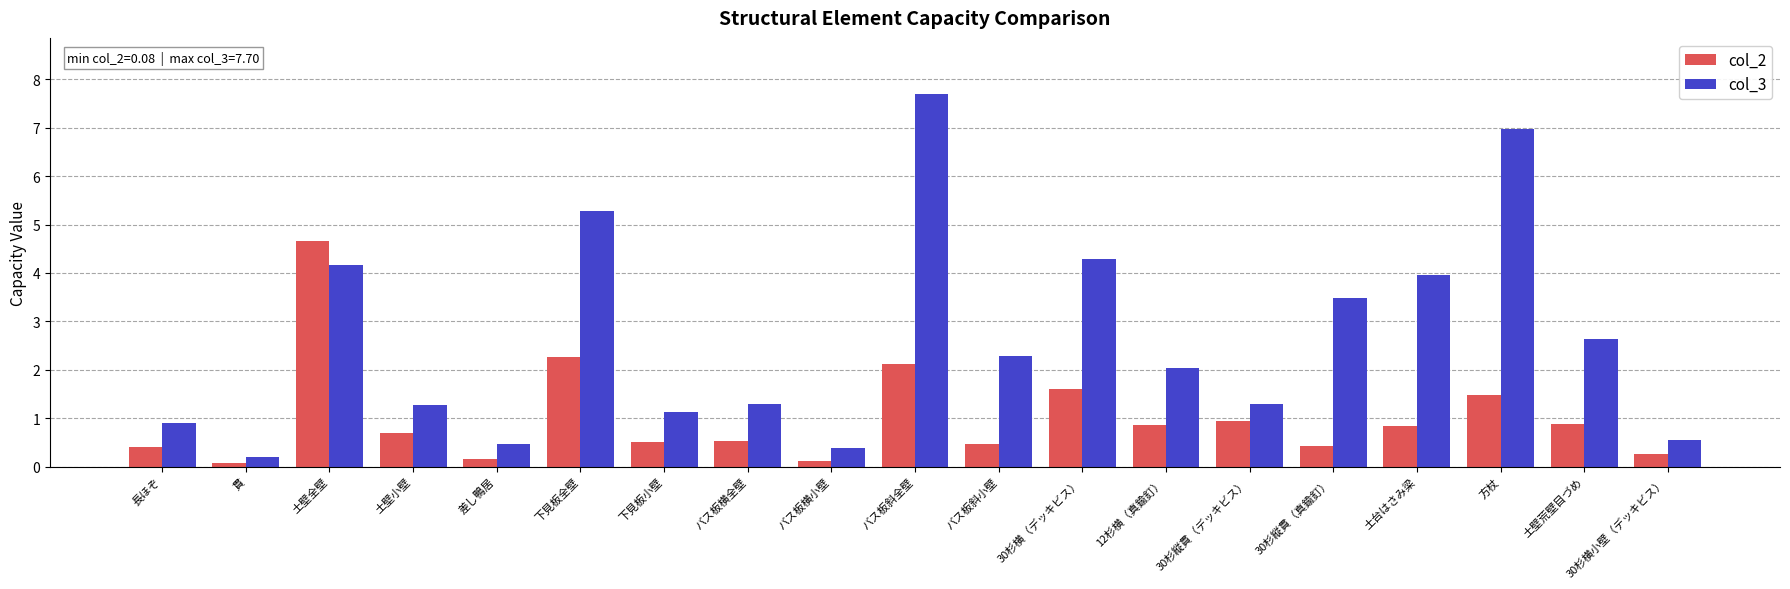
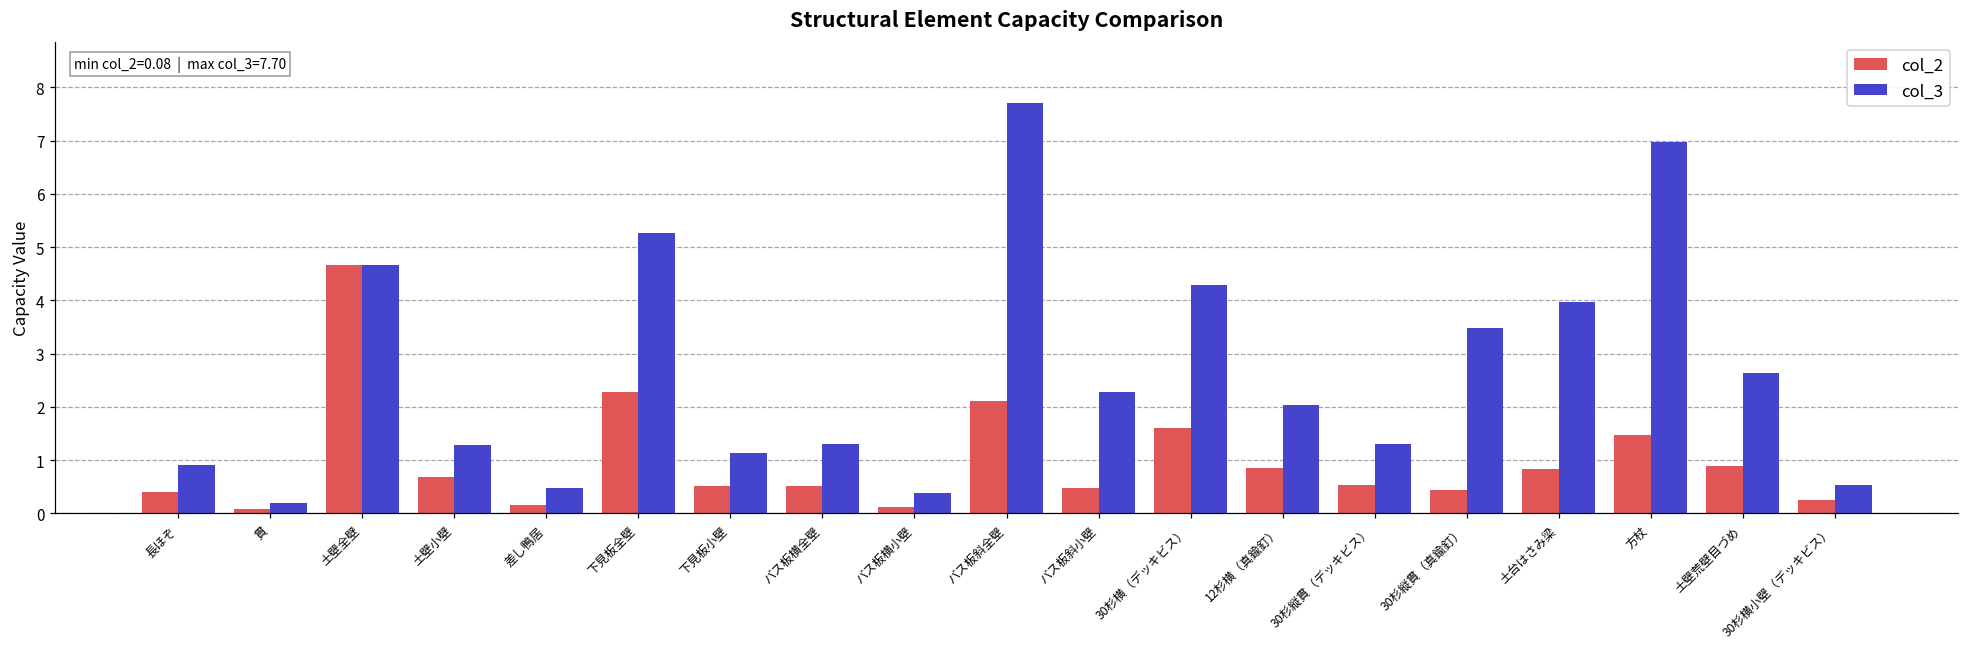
col_3, 土壁全壁: 4.2 -> 4.7
col_2, 30杉縦貫（デッキビス）: 1.0 -> 0.5
